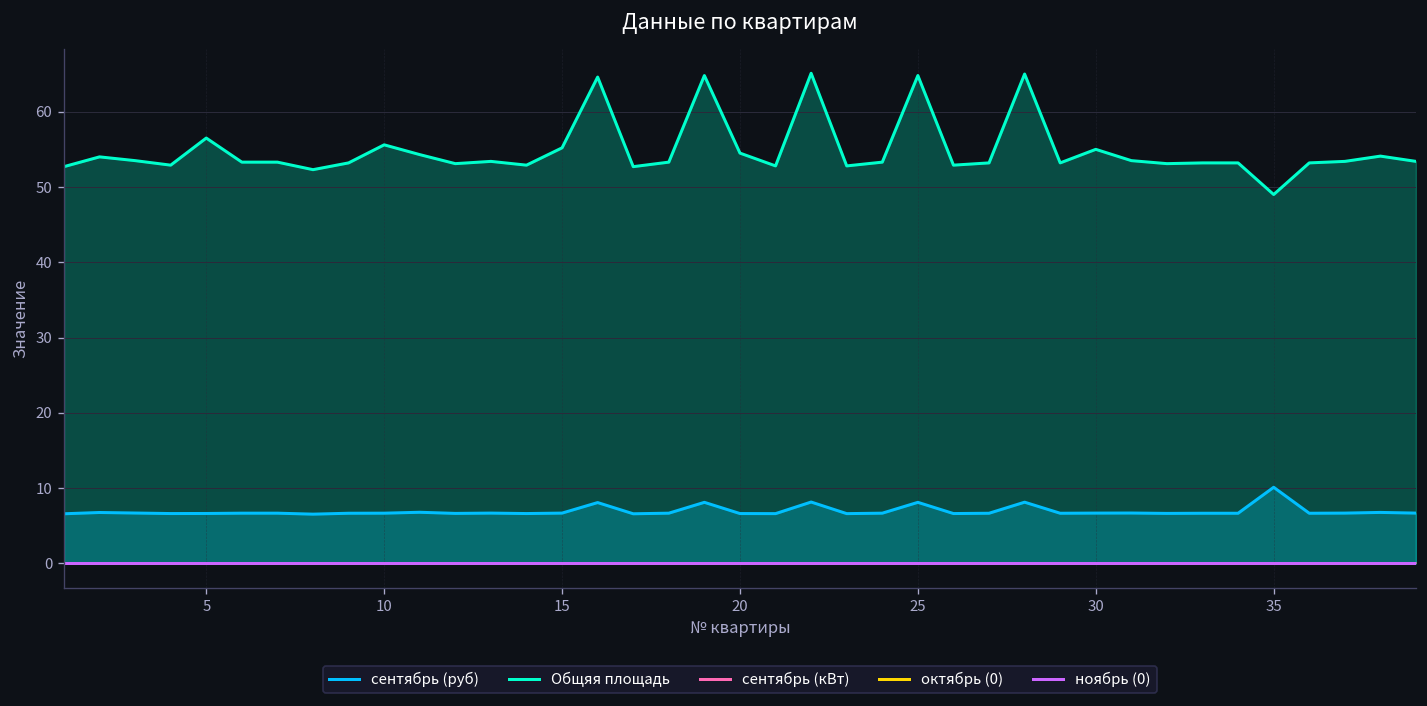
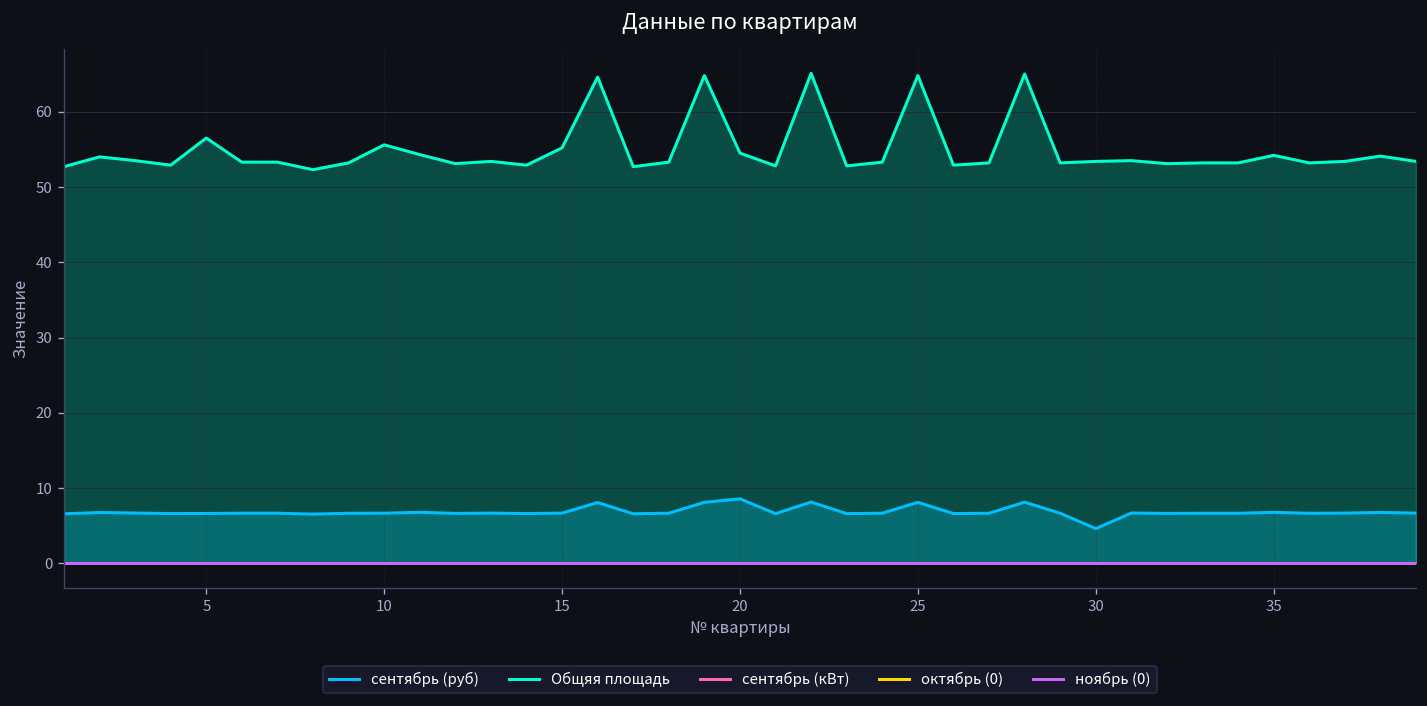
сентябрь (руб), 20: 7 -> 9
сентябрь (руб), 30: 7 -> 5
Общяя площадь, 30: 55 -> 53
сентябрь (руб), 35: 10 -> 7
Общяя площадь, 35: 49 -> 54
